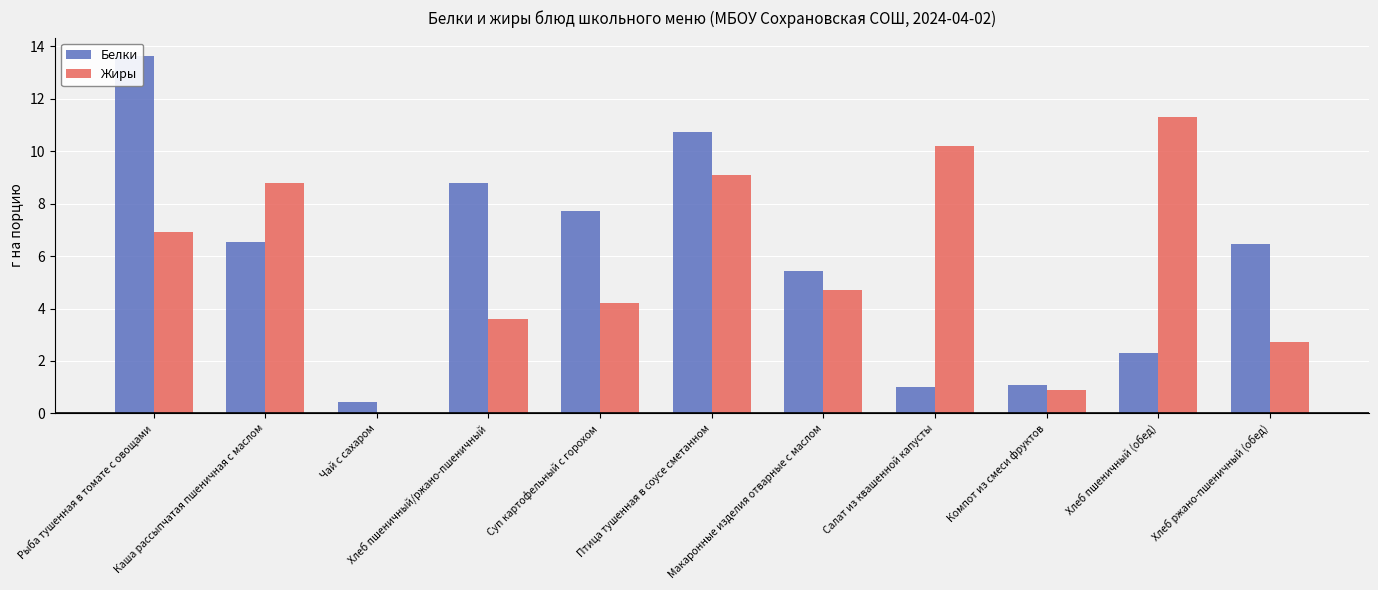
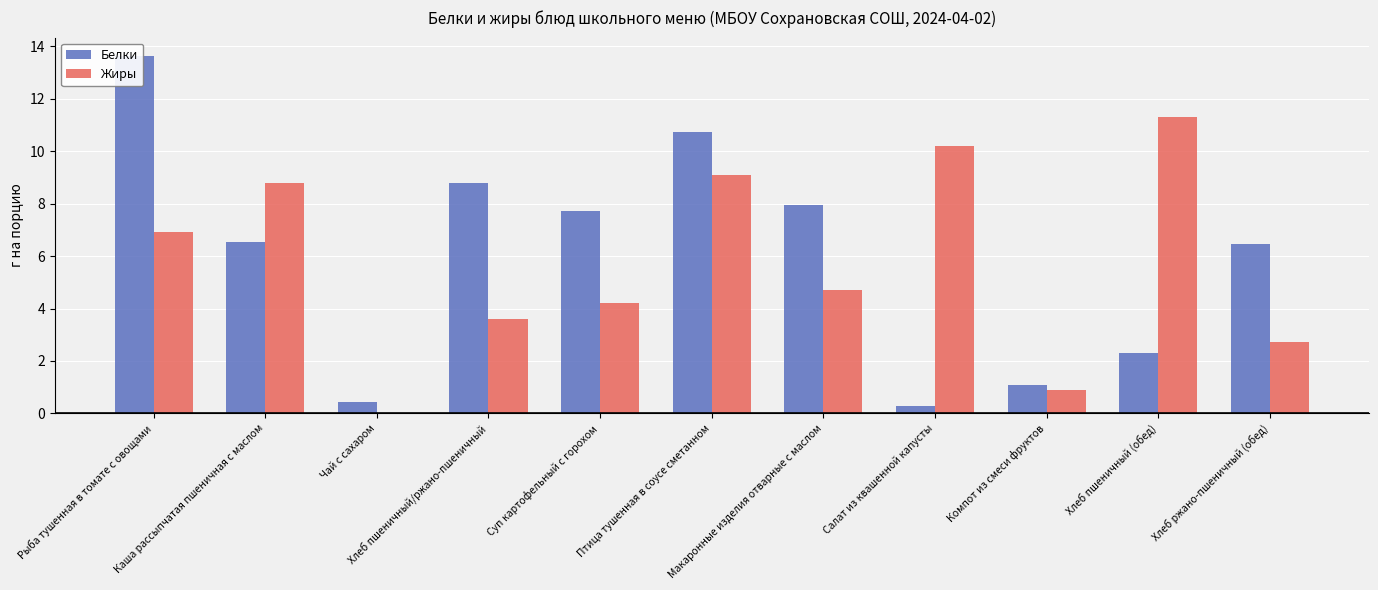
Белки, Макаронные изделия отварные с маслом: 5.4 -> 7.9
Белки, Салат из квашенной капусты: 1.0 -> 0.3
